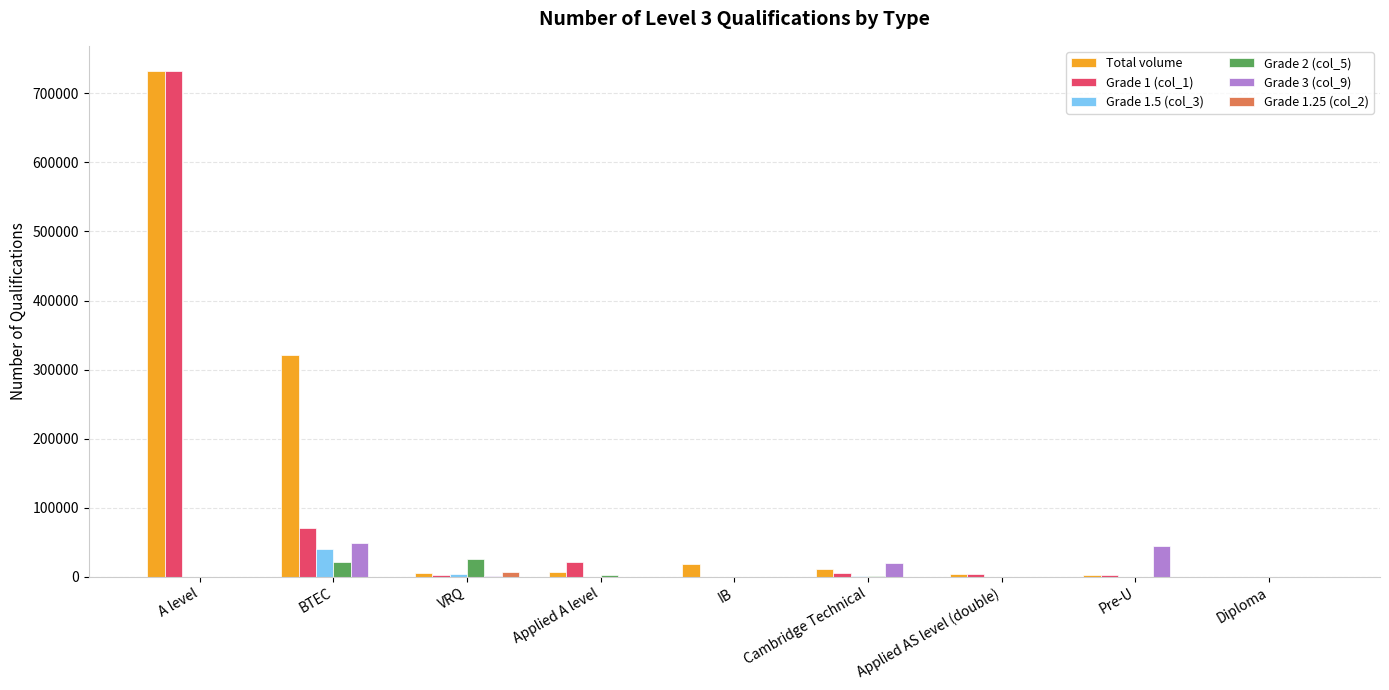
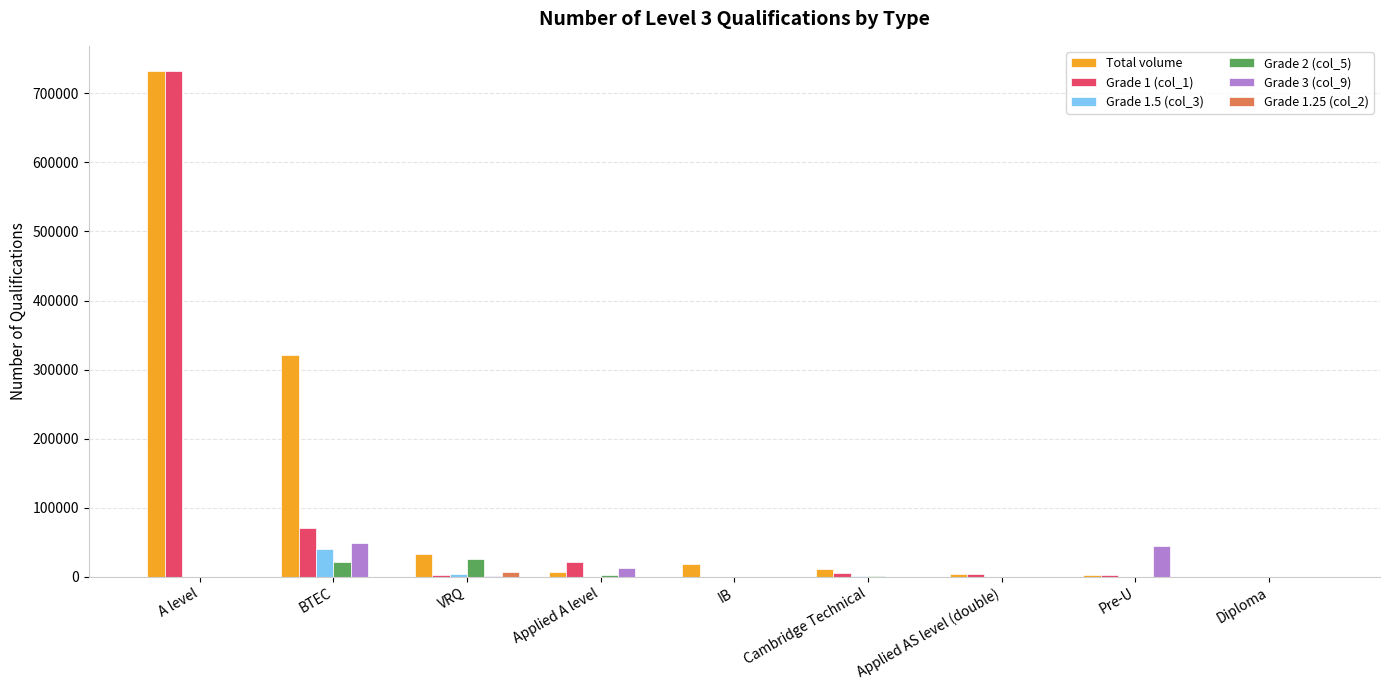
Total volume, VRQ: 10000 -> 30000
Grade 3 (col_9), Applied A level: 0 -> 10000
Grade 3 (col_9), Cambridge Technical: 20000 -> 0
